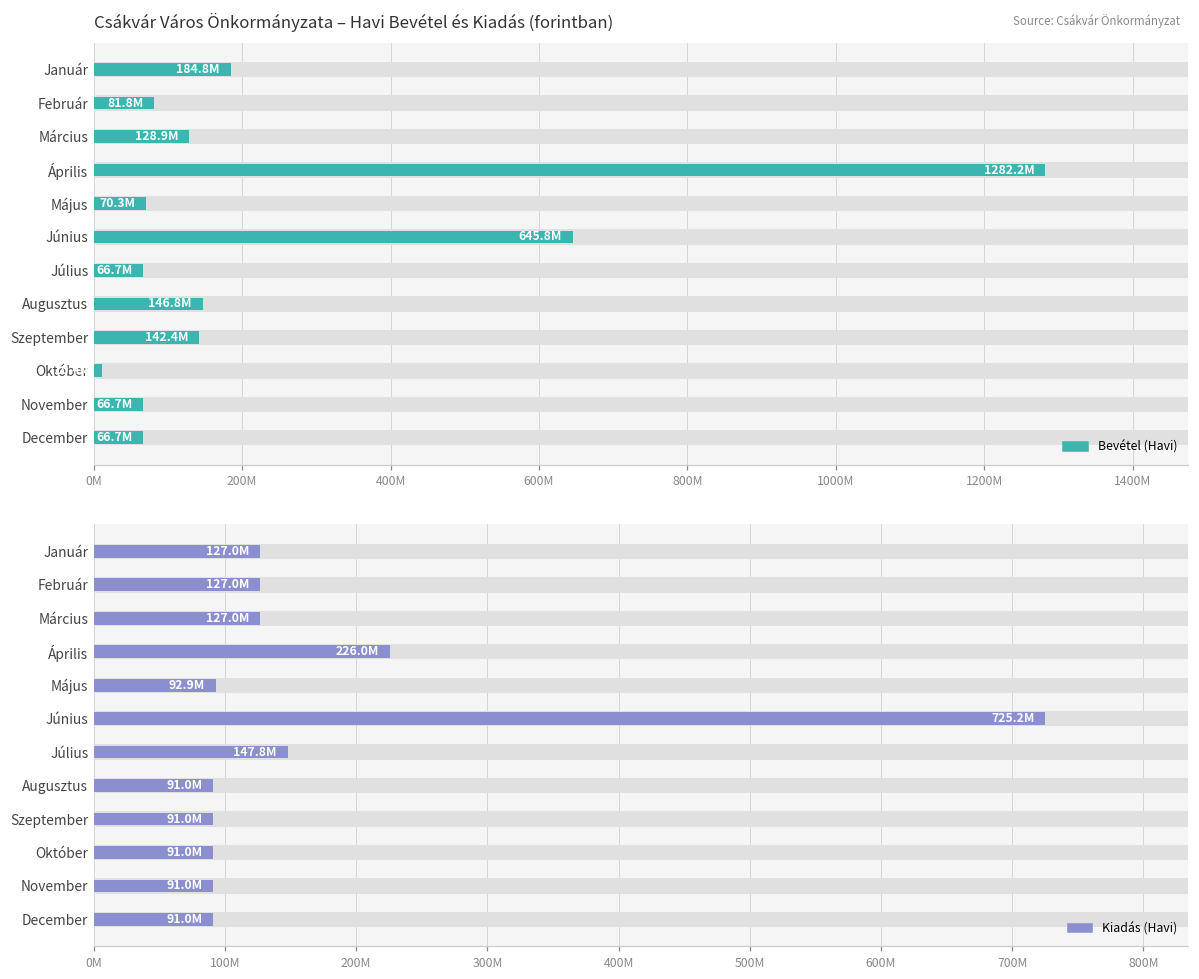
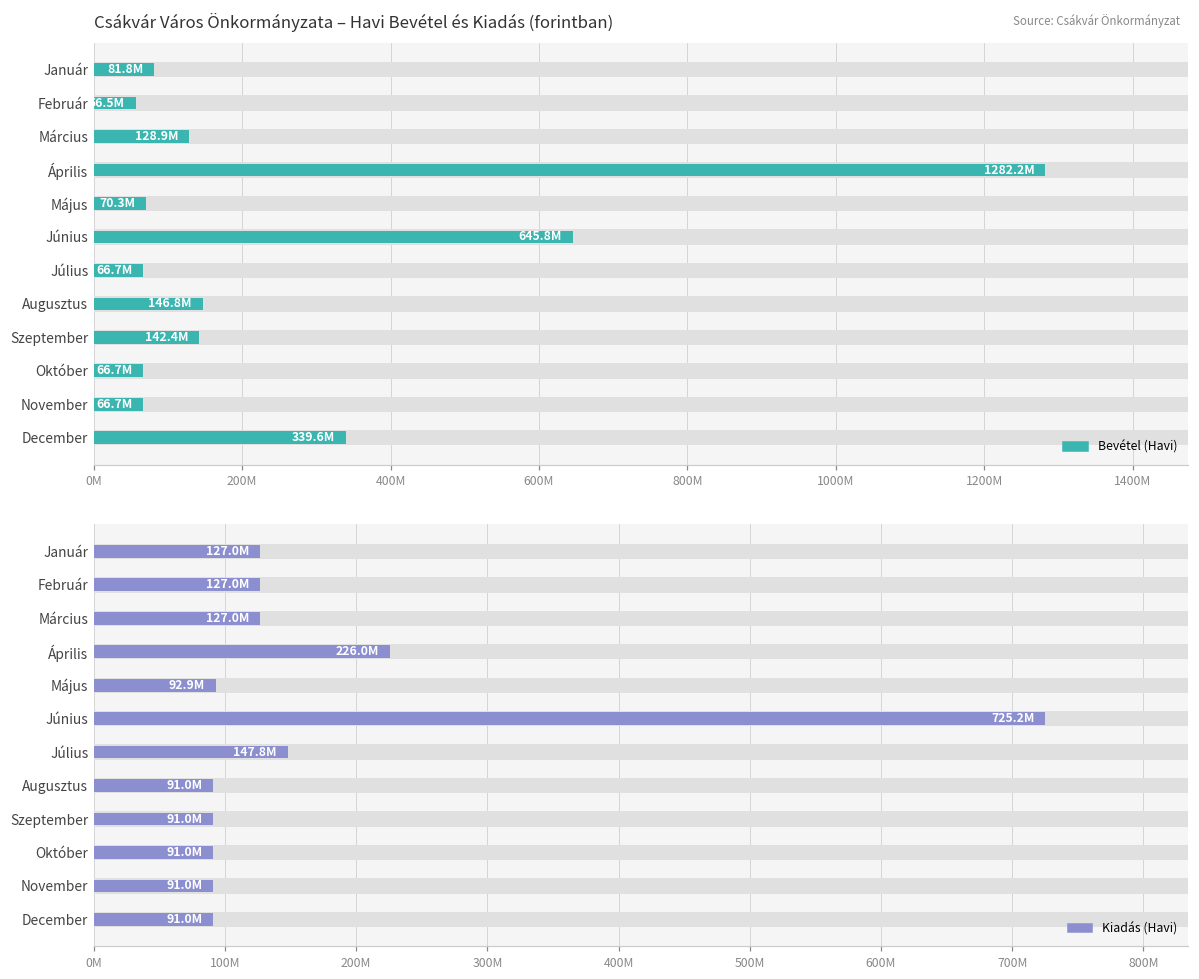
Csákvár Város Önkormányzata – Havi Bevétel és Kiadás (forintban), Bevétel (Havi), Január: 184.8M -> 81.8M
Csákvár Város Önkormányzata – Havi Bevétel és Kiadás (forintban), Bevétel (Havi), Február: 81.8M -> 56.5M
Csákvár Város Önkormányzata – Havi Bevétel és Kiadás (forintban), Bevétel (Havi), Október: 10000000 -> 70000000
Csákvár Város Önkormányzata – Havi Bevétel és Kiadás (forintban), Bevétel (Havi), December: 66.7M -> 339.6M
